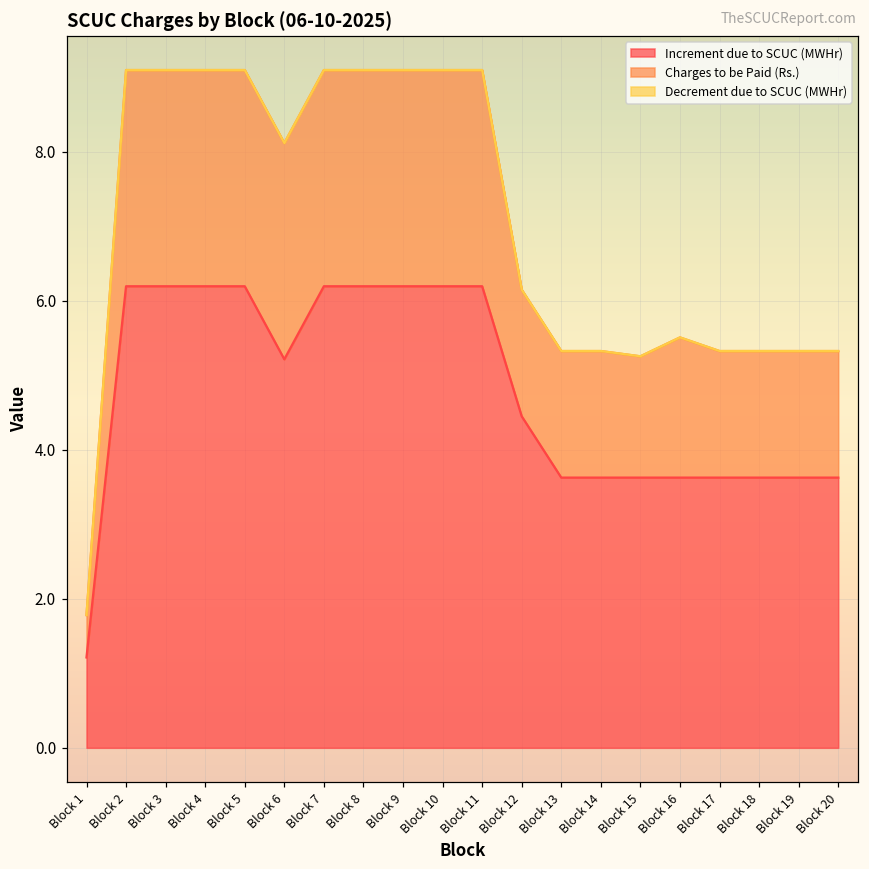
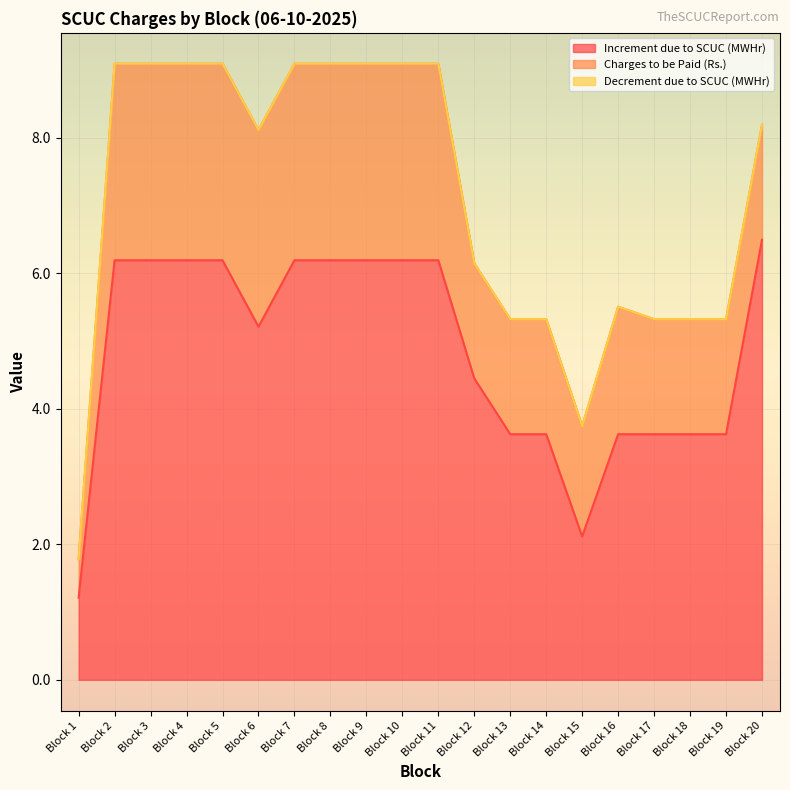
Increment due to SCUC (MWHr), Block 15: 3.6 -> 2.1
Increment due to SCUC (MWHr), Block 20: 3.6 -> 6.5
